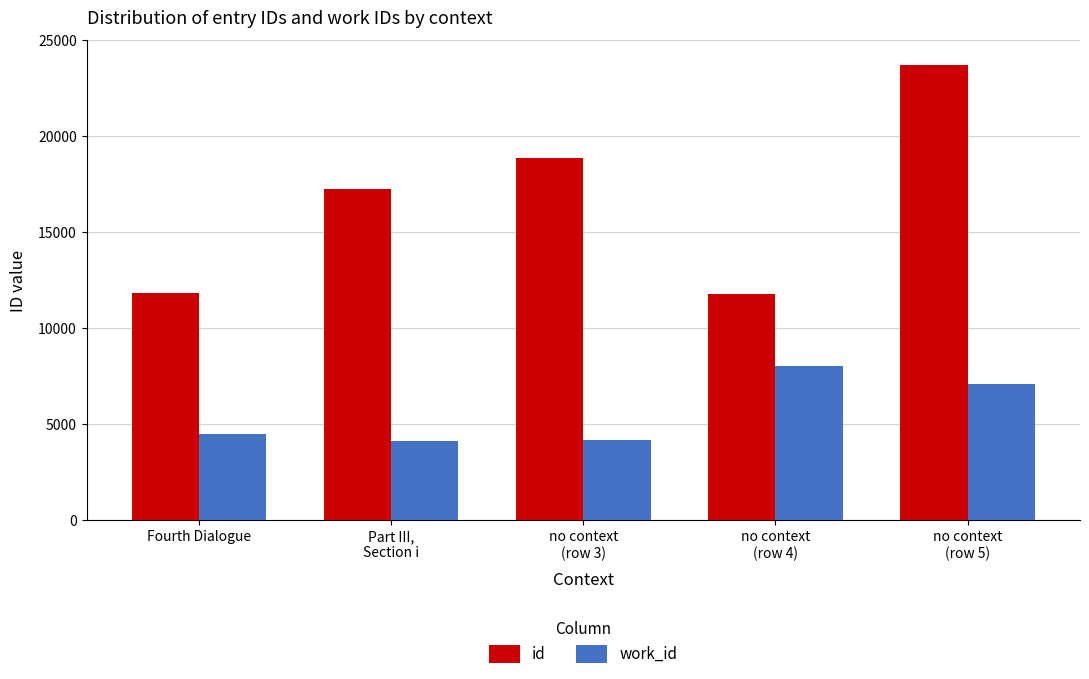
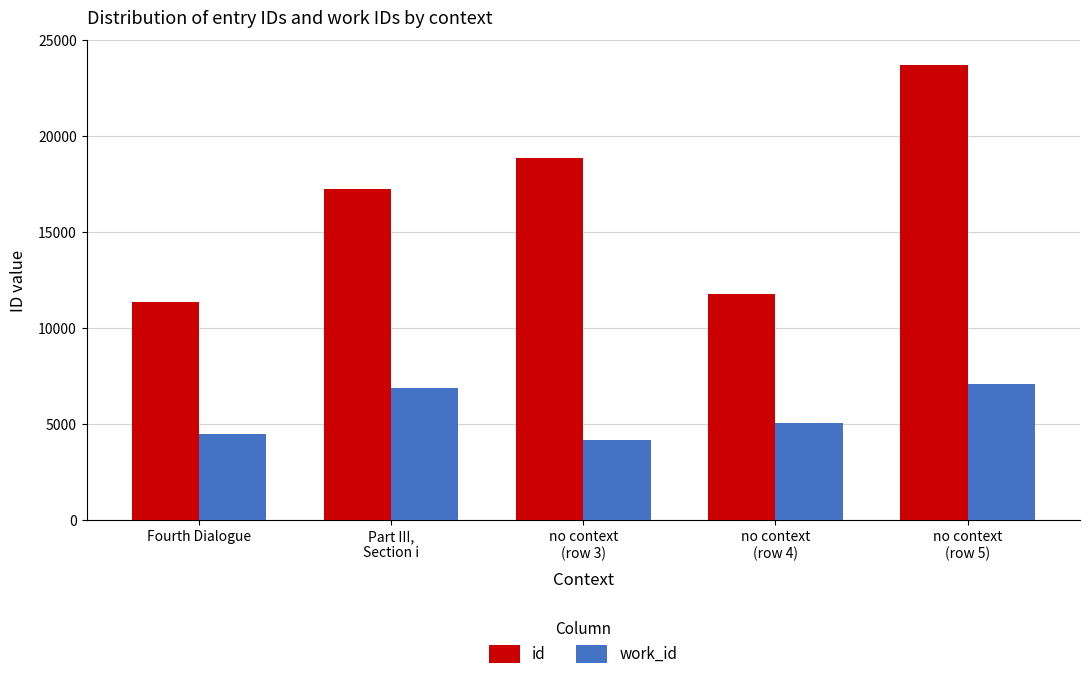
id, Fourth Dialogue: 11800 -> 11400
work_id, Part III, Section i: 4100 -> 6900
work_id, no context (row 4): 8000 -> 5100
